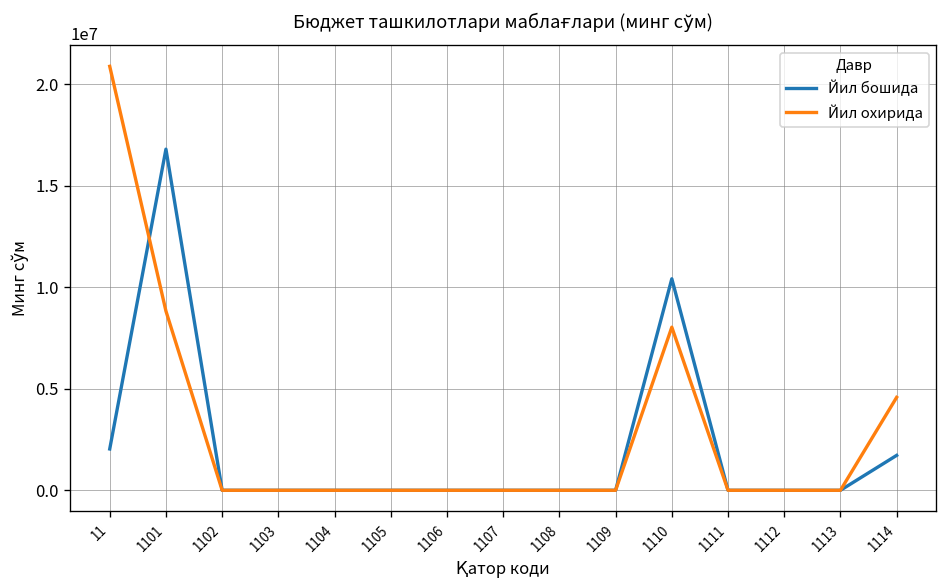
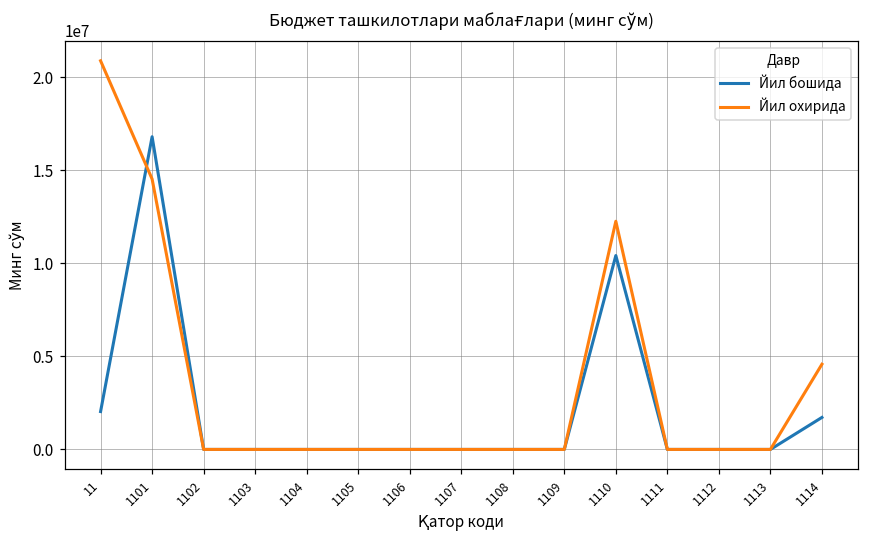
Йил охирида, 1101: 8800000 -> 14500000
Йил охирида, 1110: 8000000 -> 12300000
